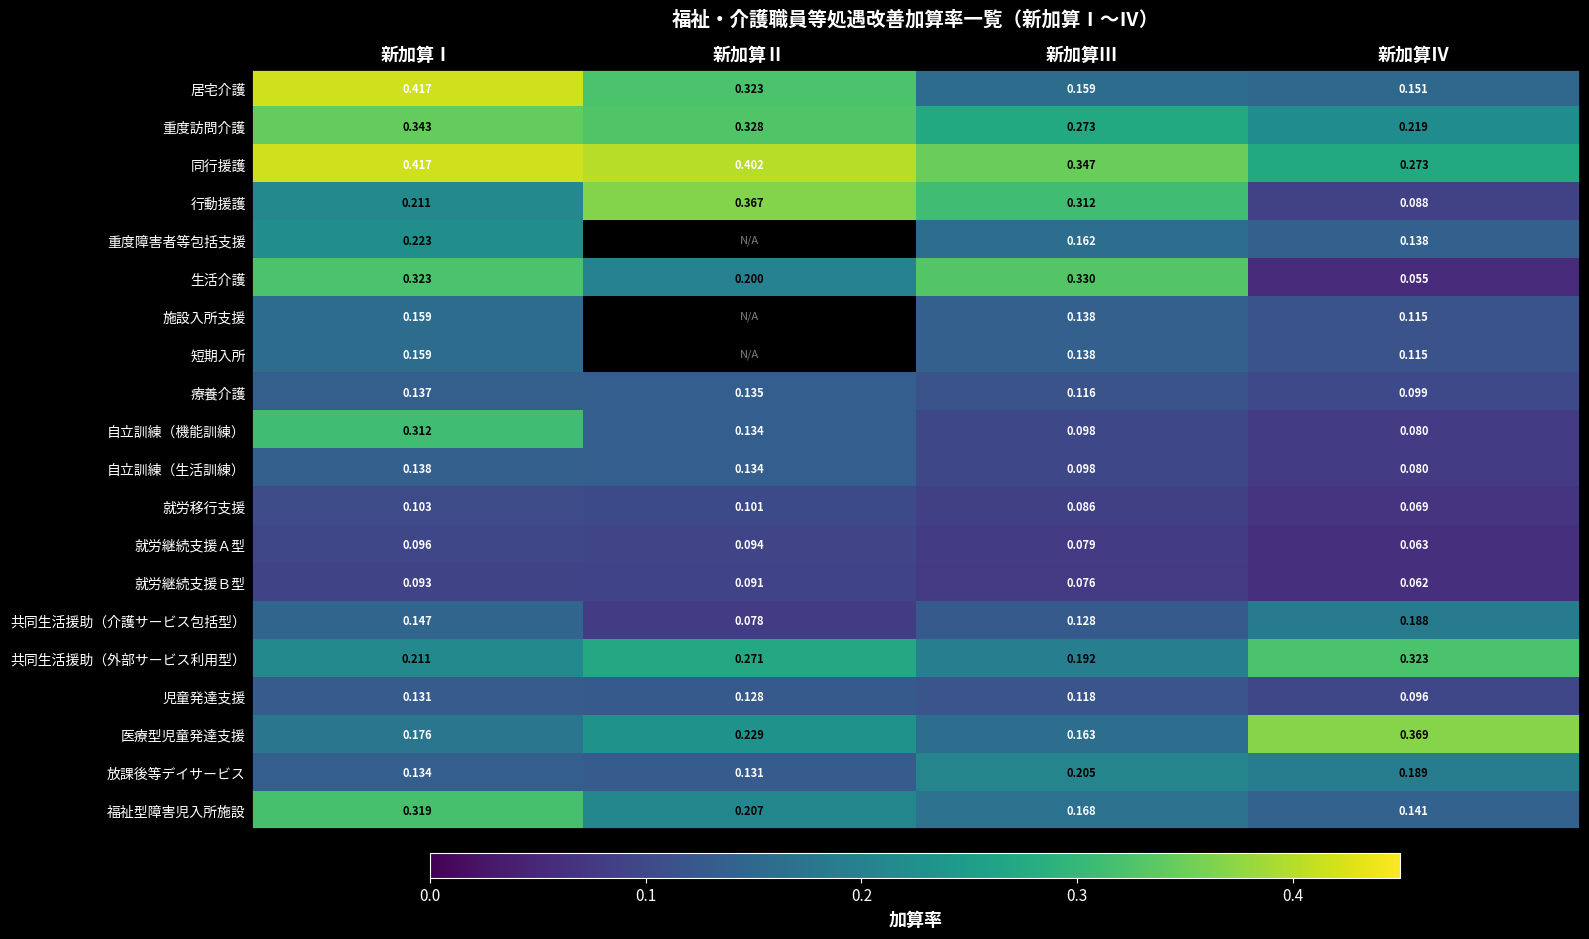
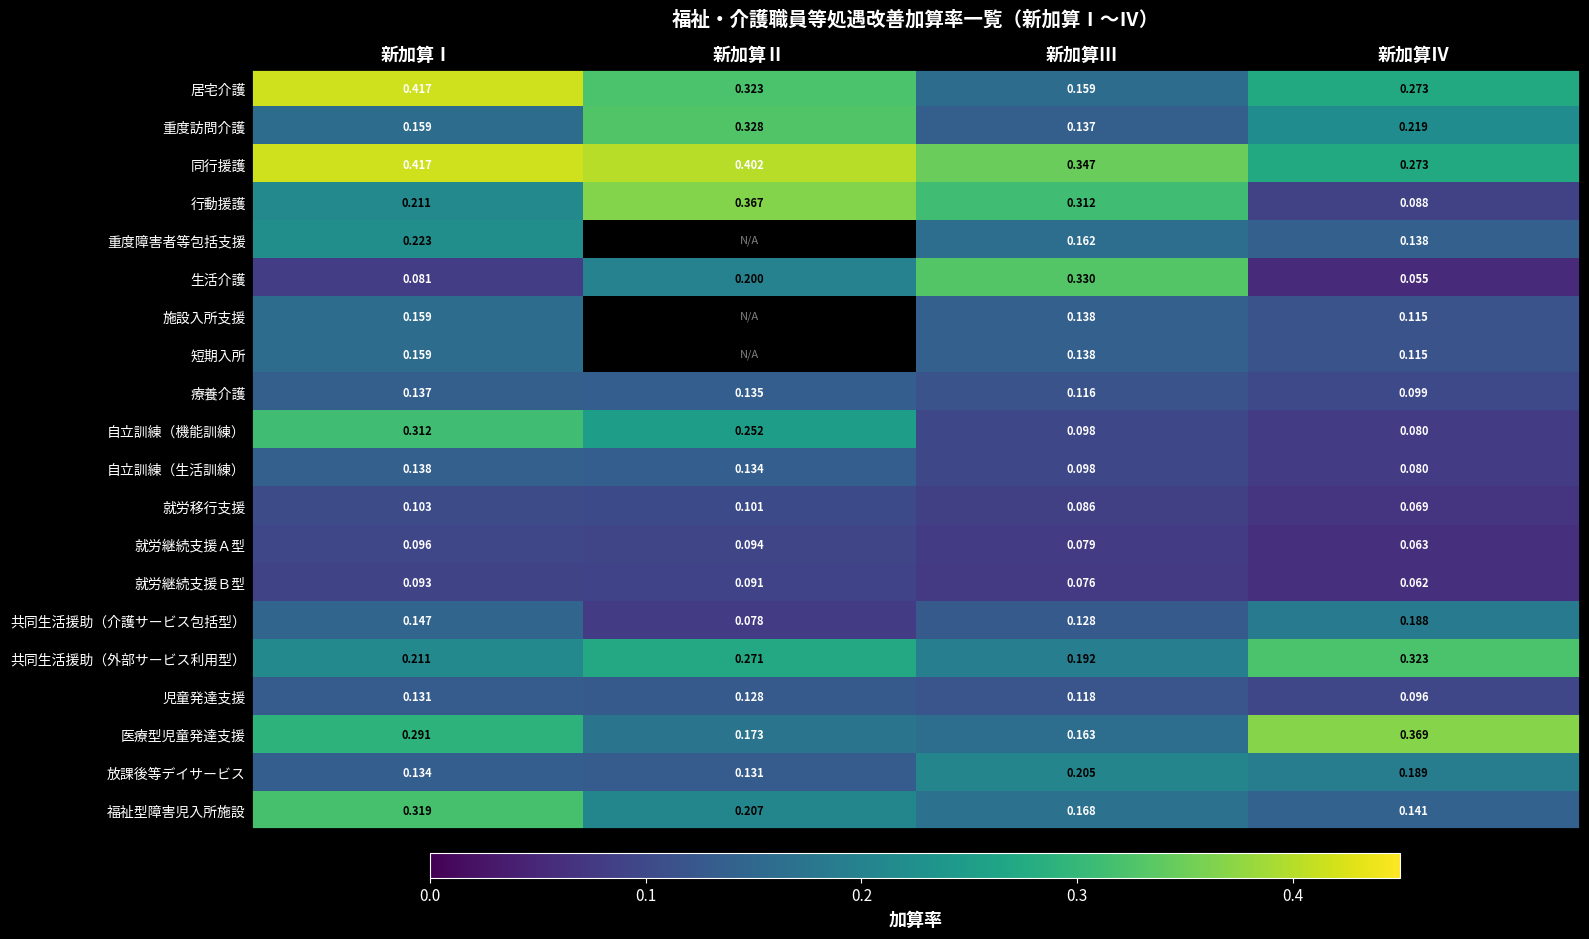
居宅介護, 新加算Ⅳ: 0.151 -> 0.273
重度訪問介護, 新加算Ⅰ: 0.343 -> 0.159
重度訪問介護, 新加算Ⅲ: 0.273 -> 0.137
生活介護, 新加算Ⅰ: 0.323 -> 0.081
自立訓練（機能訓練）, 新加算Ⅱ: 0.134 -> 0.252
医療型児童発達支援, 新加算Ⅰ: 0.176 -> 0.291
医療型児童発達支援, 新加算Ⅱ: 0.229 -> 0.173
